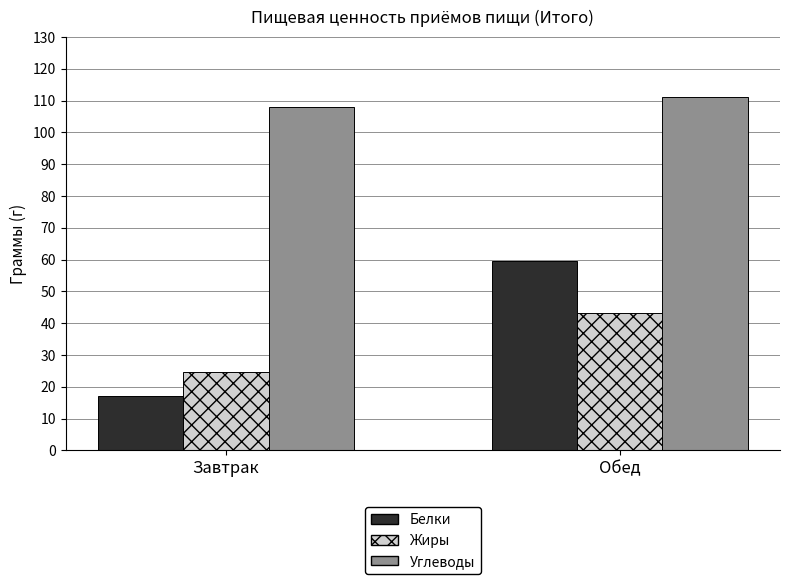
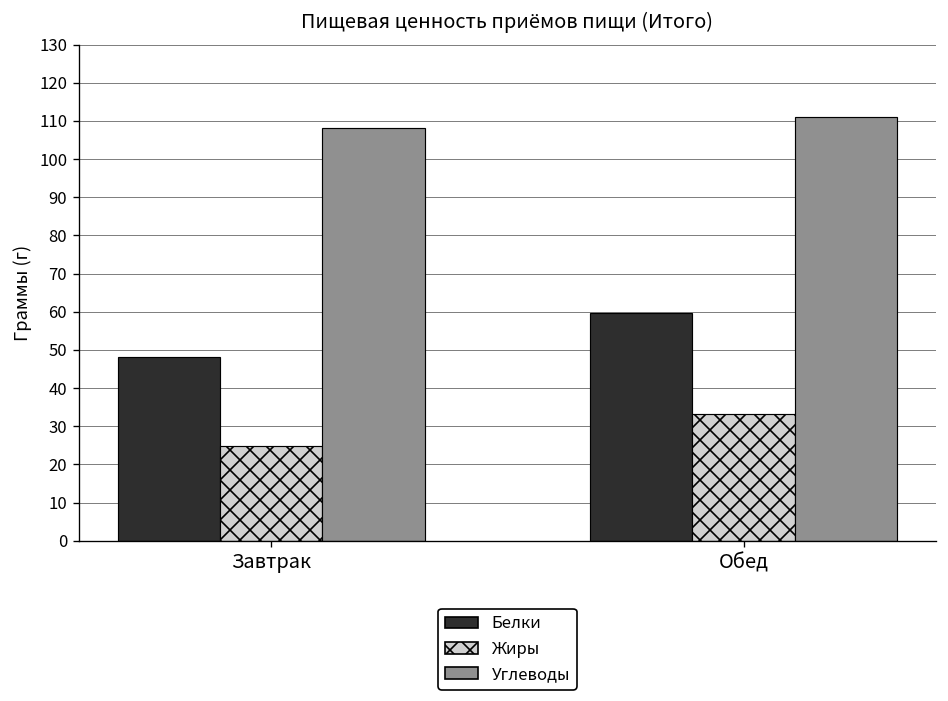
Белки, Завтрак: 17 -> 48
Жиры, Обед: 43 -> 33
